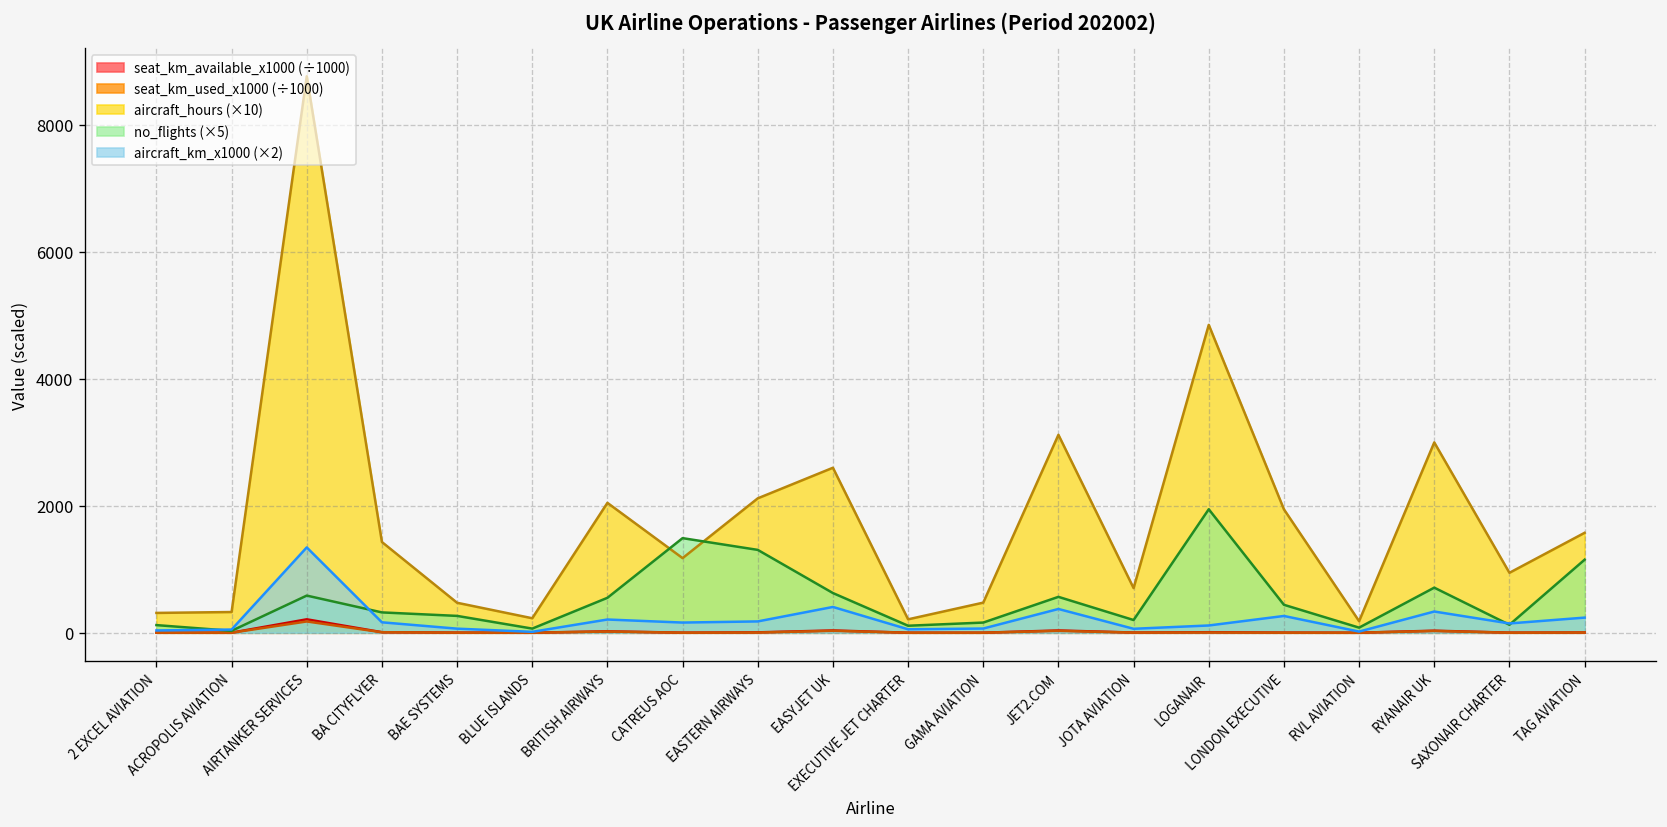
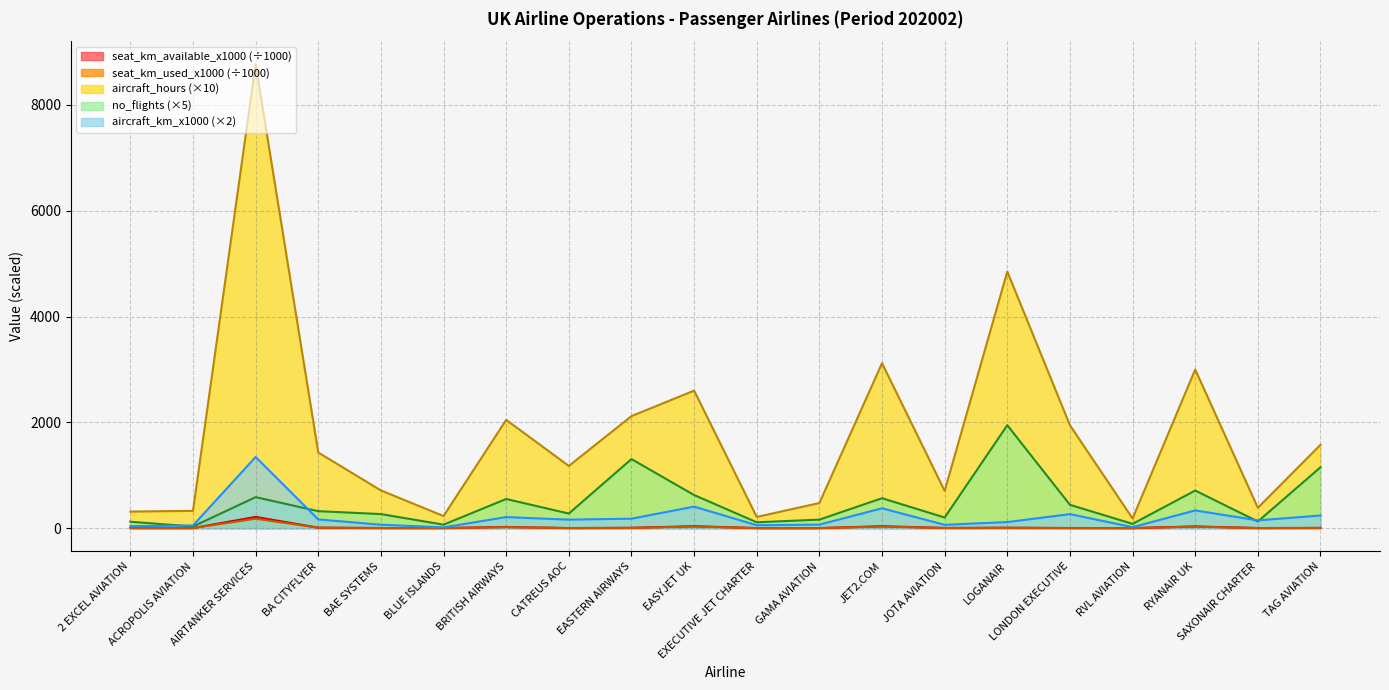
aircraft_hours (×10), BAE SYSTEMS: 500 -> 700
no_flights (×5), CATREUS AOC: 1500 -> 300
aircraft_hours (×10), SAXONAIR CHARTER: 900 -> 400
